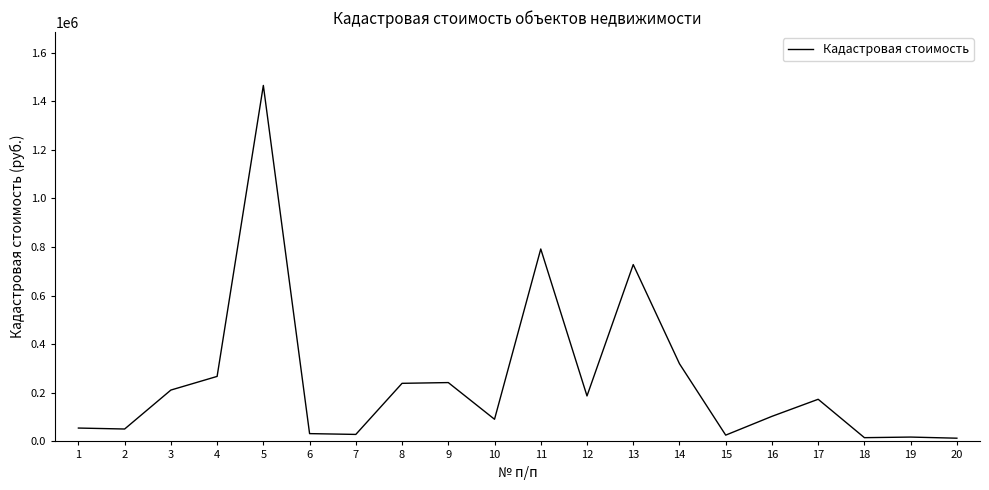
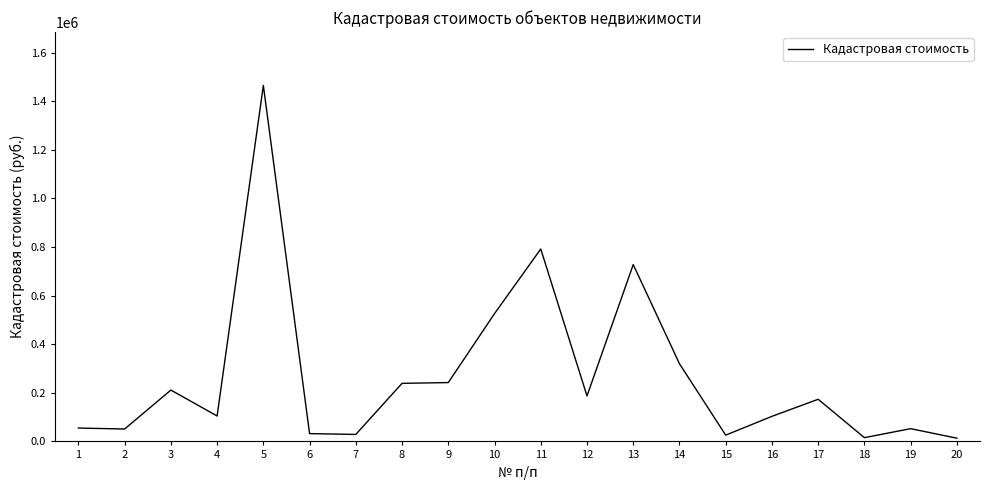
4: 270000 -> 100000
10: 90000 -> 530000
19: 20000 -> 50000
